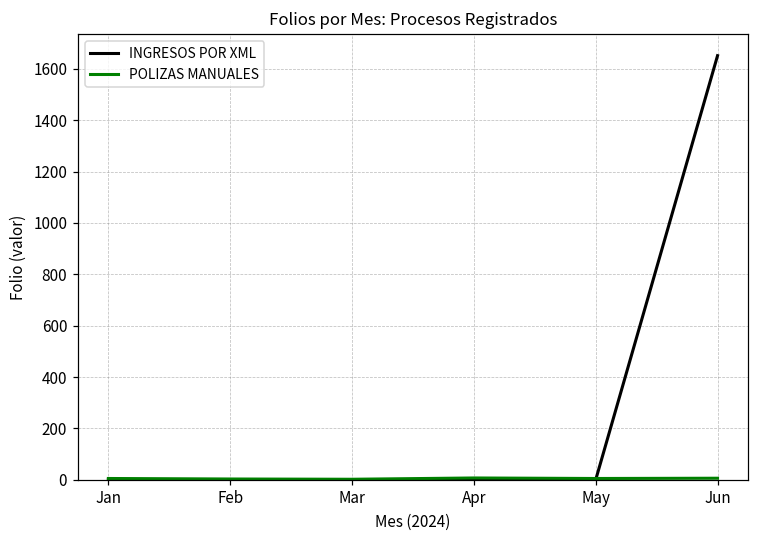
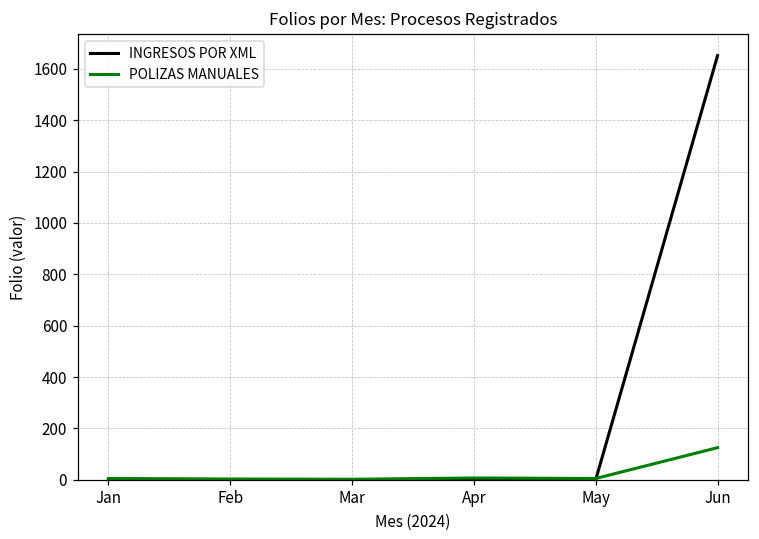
POLIZAS MANUALES, Jun: 10 -> 130
